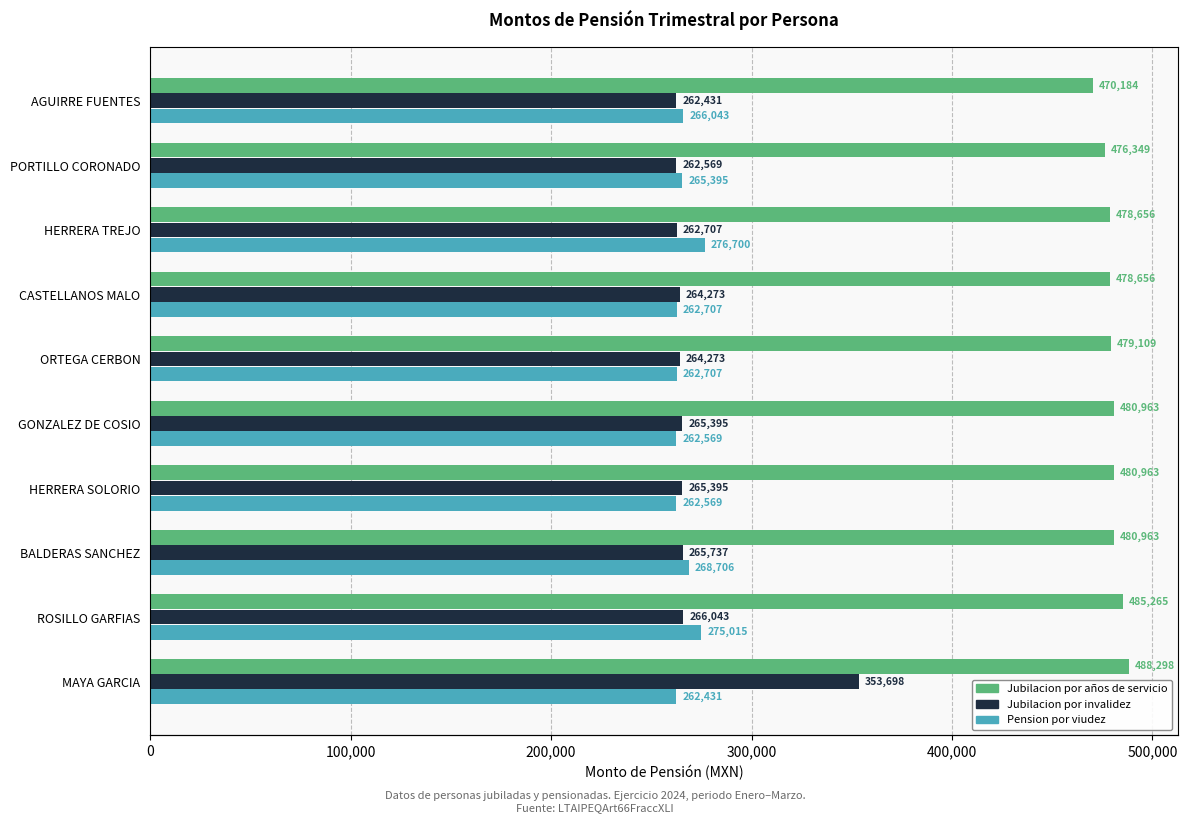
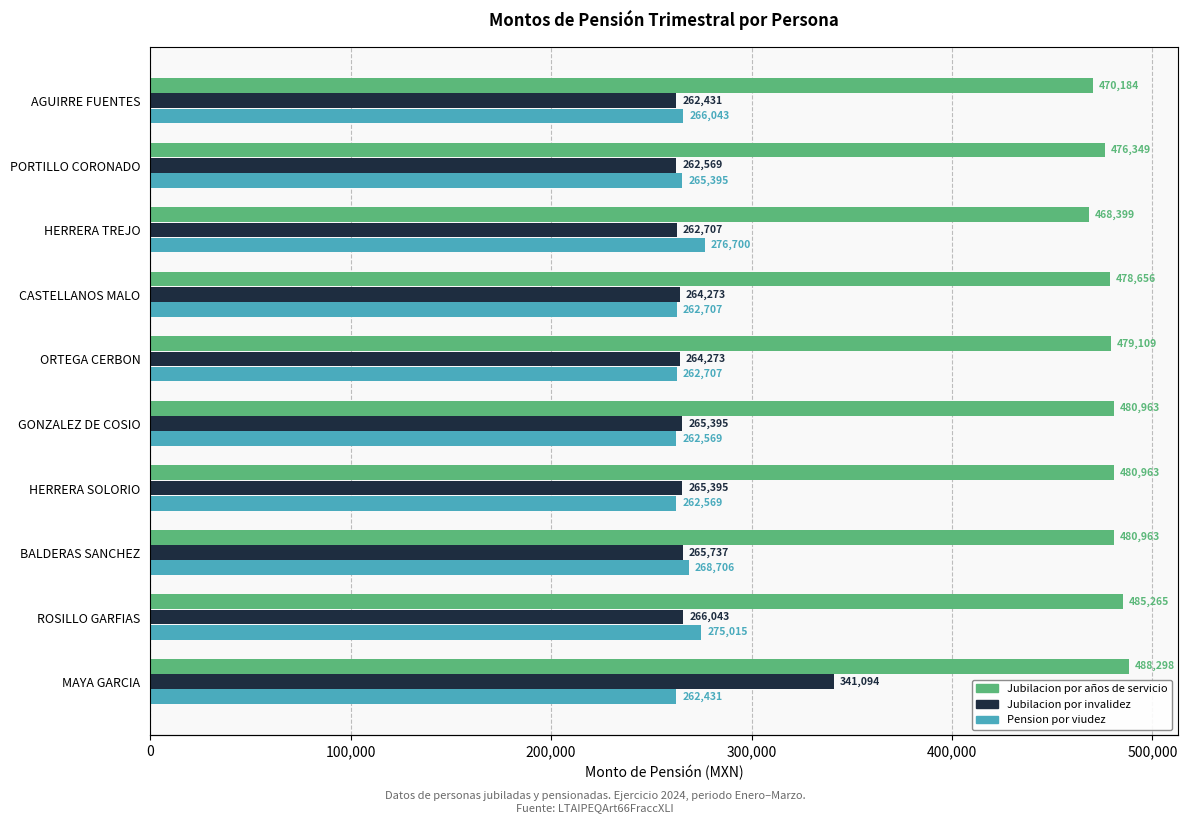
Jubilacion por años de servicio, HERRERA TREJO: 478,656 -> 468,399
Jubilacion por invalidez, MAYA GARCIA: 353,698 -> 341,094
